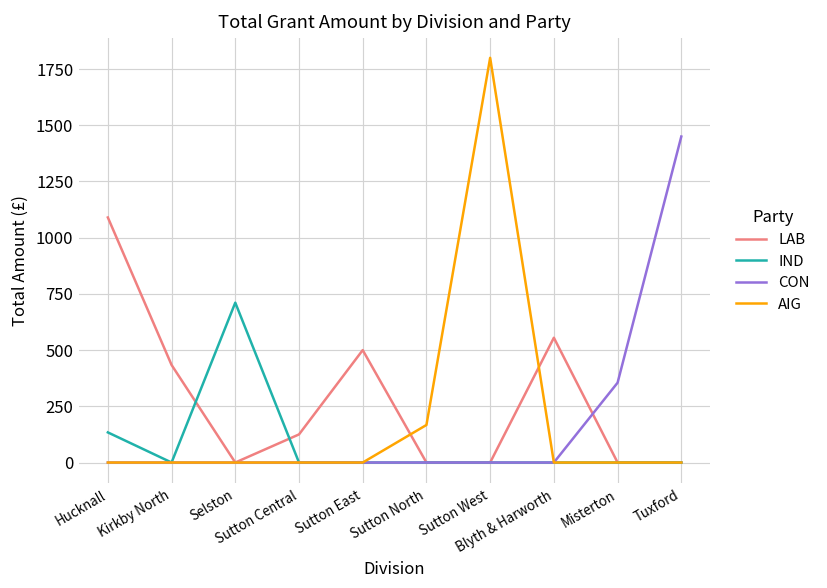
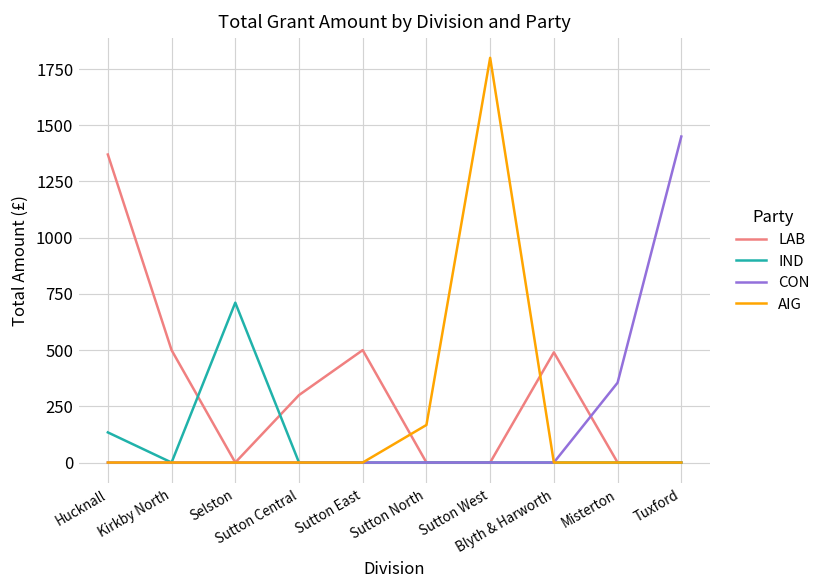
LAB, Hucknall: 1090 -> 1370
LAB, Kirkby North: 430 -> 500
LAB, Sutton Central: 130 -> 300
LAB, Blyth & Harworth: 560 -> 490
